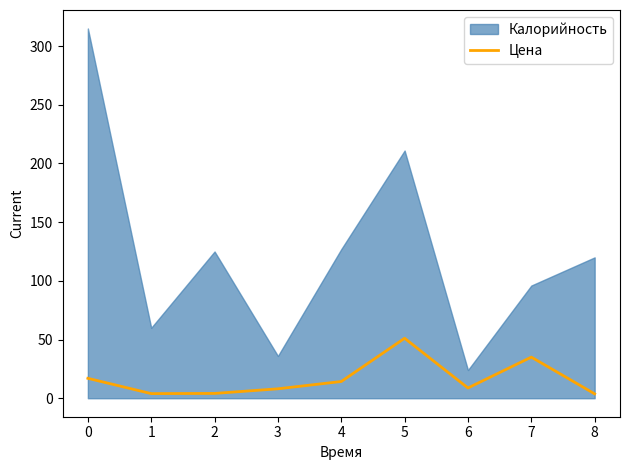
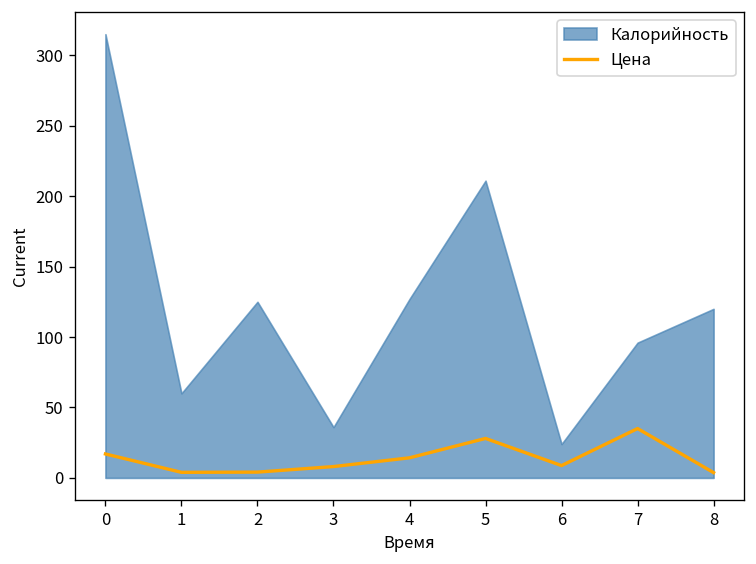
Цена, 5: 51 -> 28
